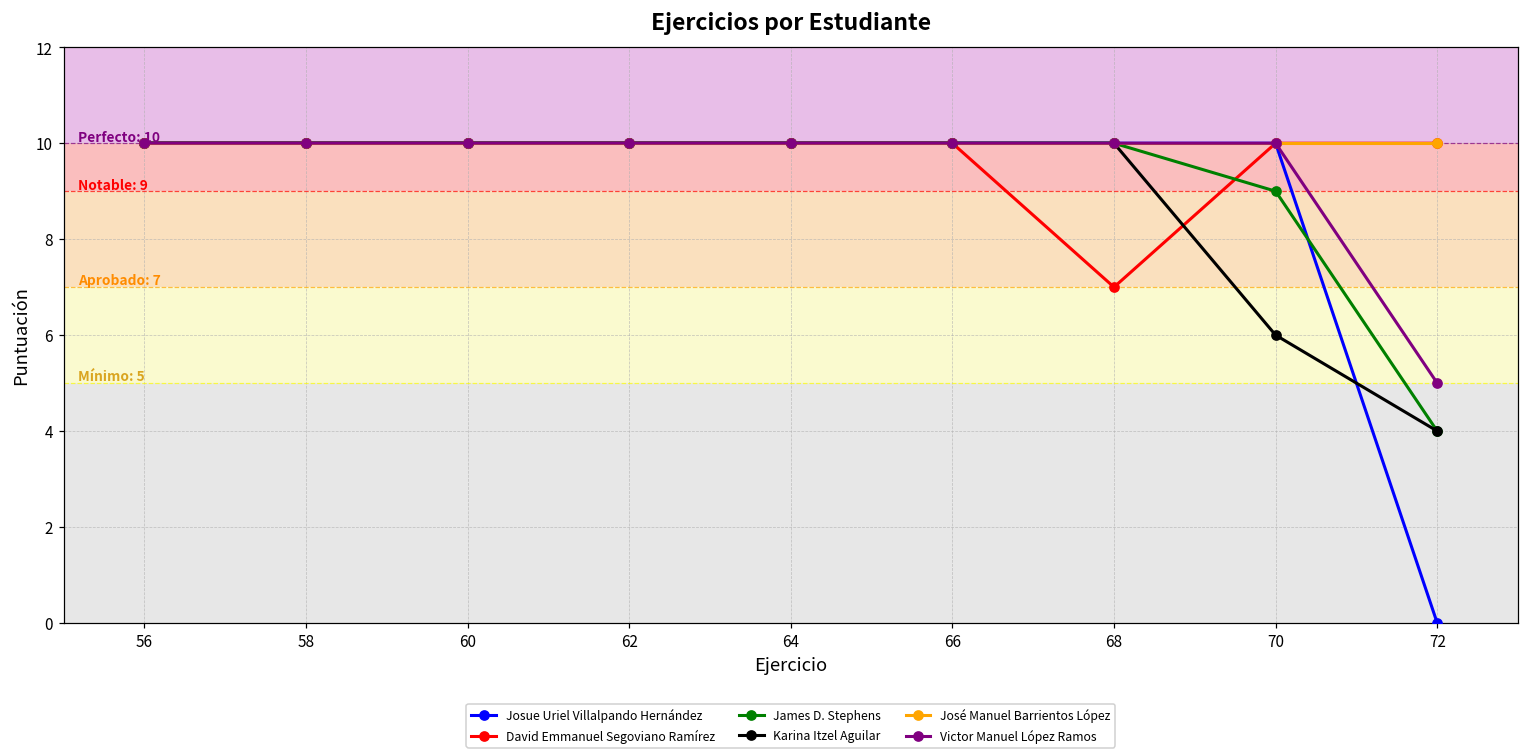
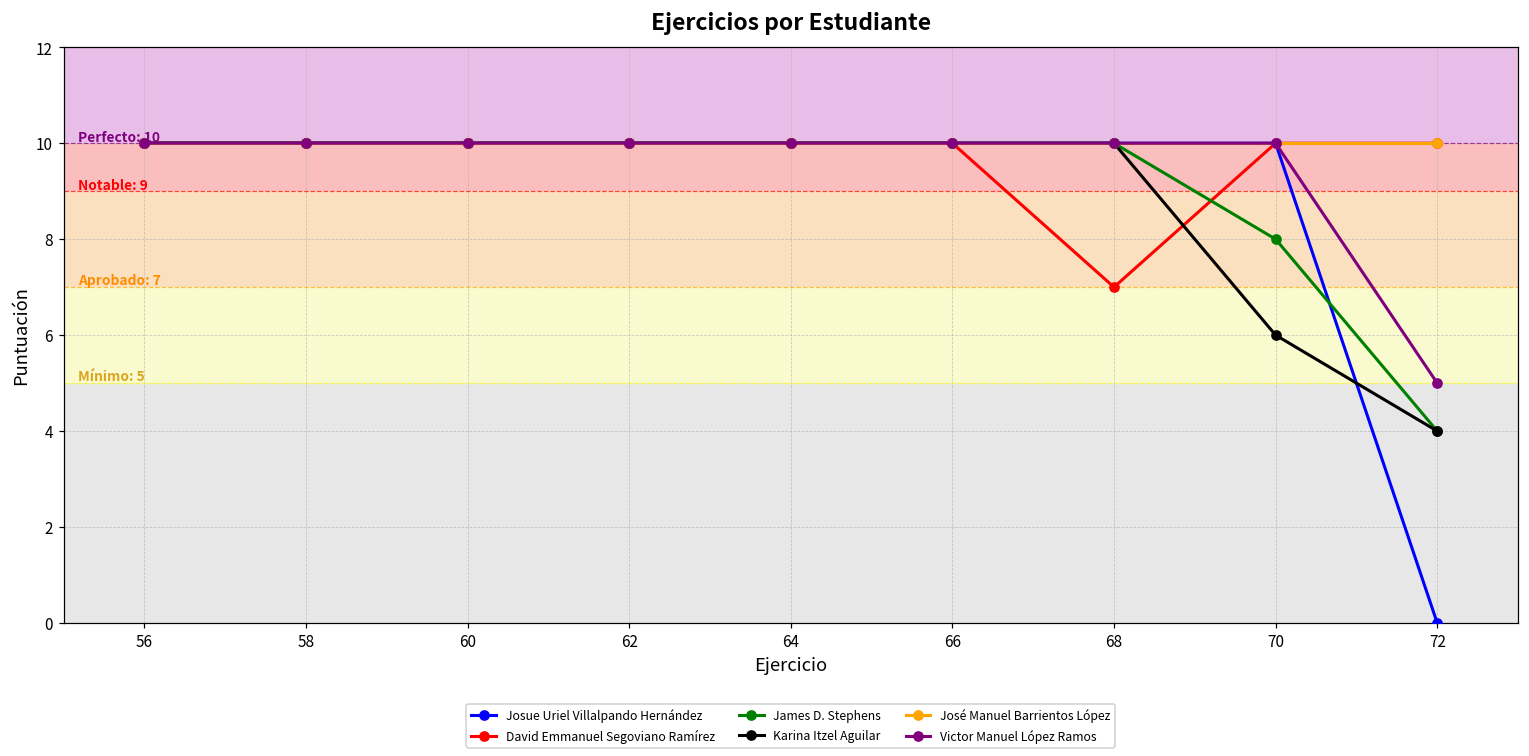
James D. Stephens, 70: 9 -> 8
